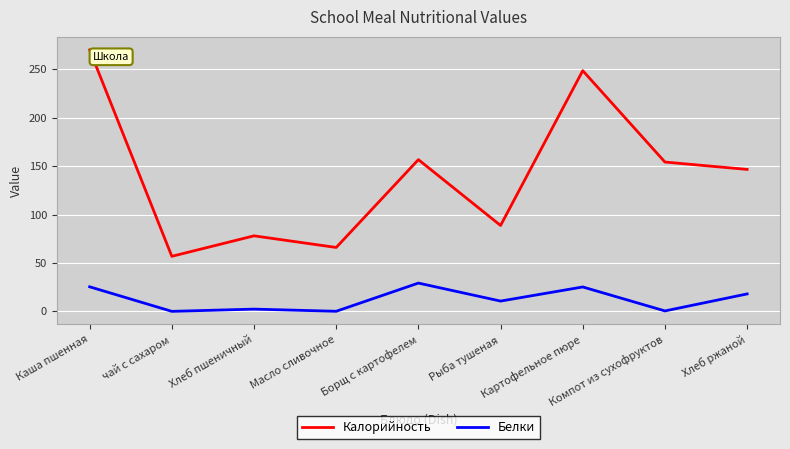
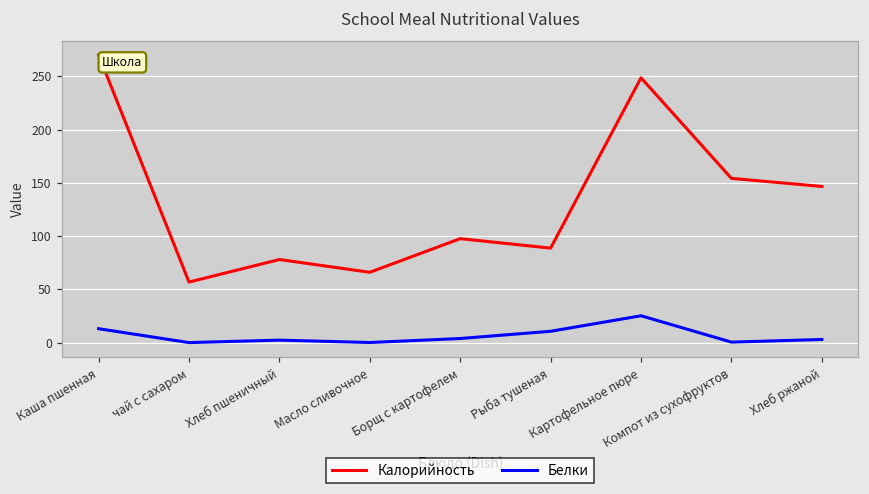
Белки, Каша пшенная: 30 -> 10
Калорийность, Борщ с картофелем: 160 -> 100
Белки, Борщ с картофелем: 30 -> 0
Белки, Хлеб ржаной: 20 -> 0
